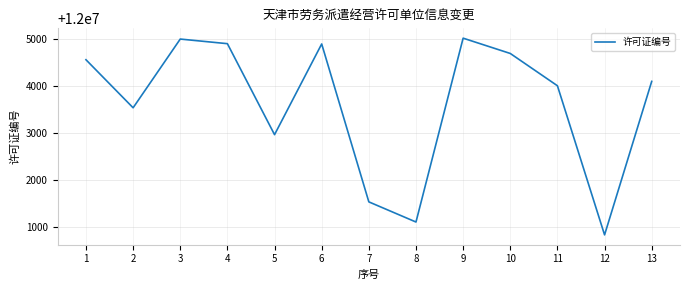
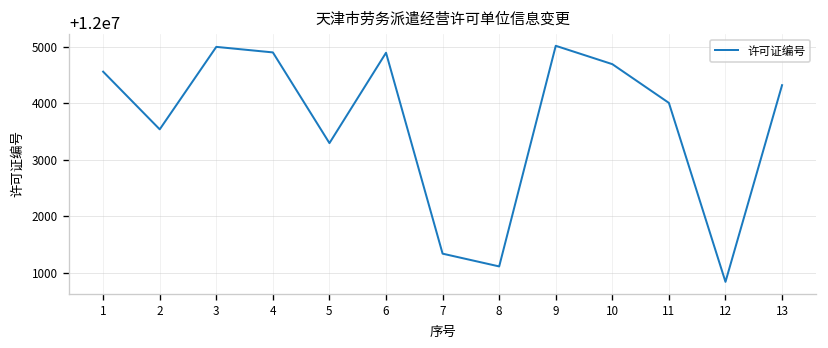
5: 12003000 -> 12003300
7: 12001500 -> 12001300
13: 12004100 -> 12004300
